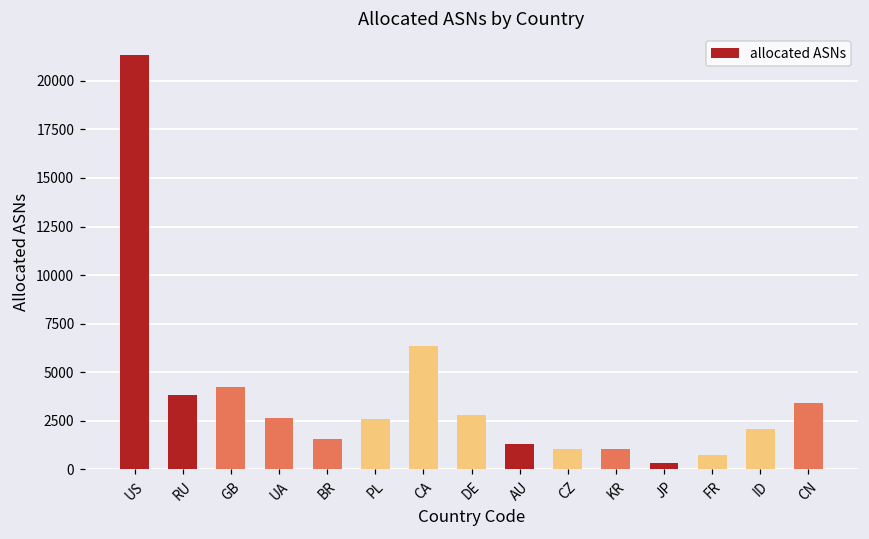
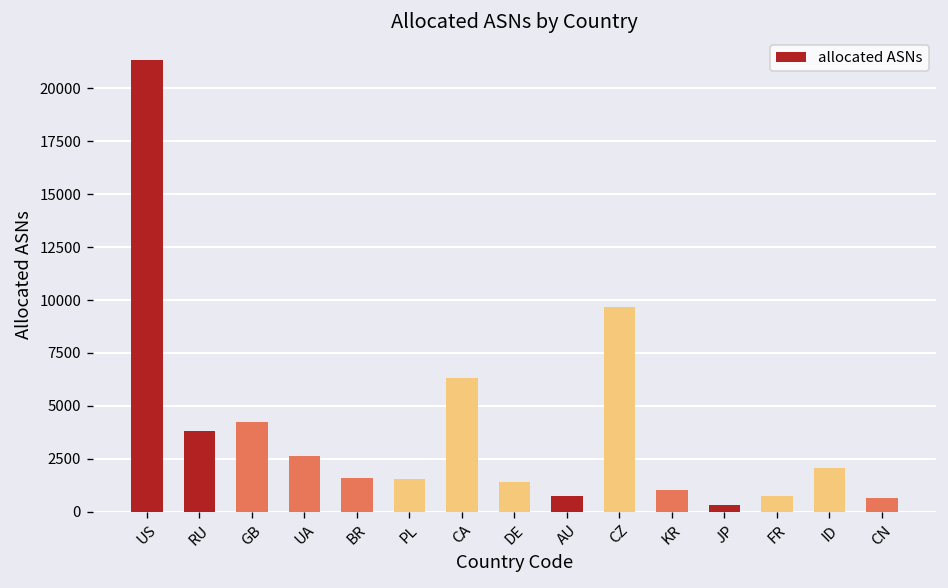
PL: 2600 -> 1500
DE: 2800 -> 1400
AU: 1300 -> 800
CZ: 1000 -> 9700
CN: 3400 -> 700
